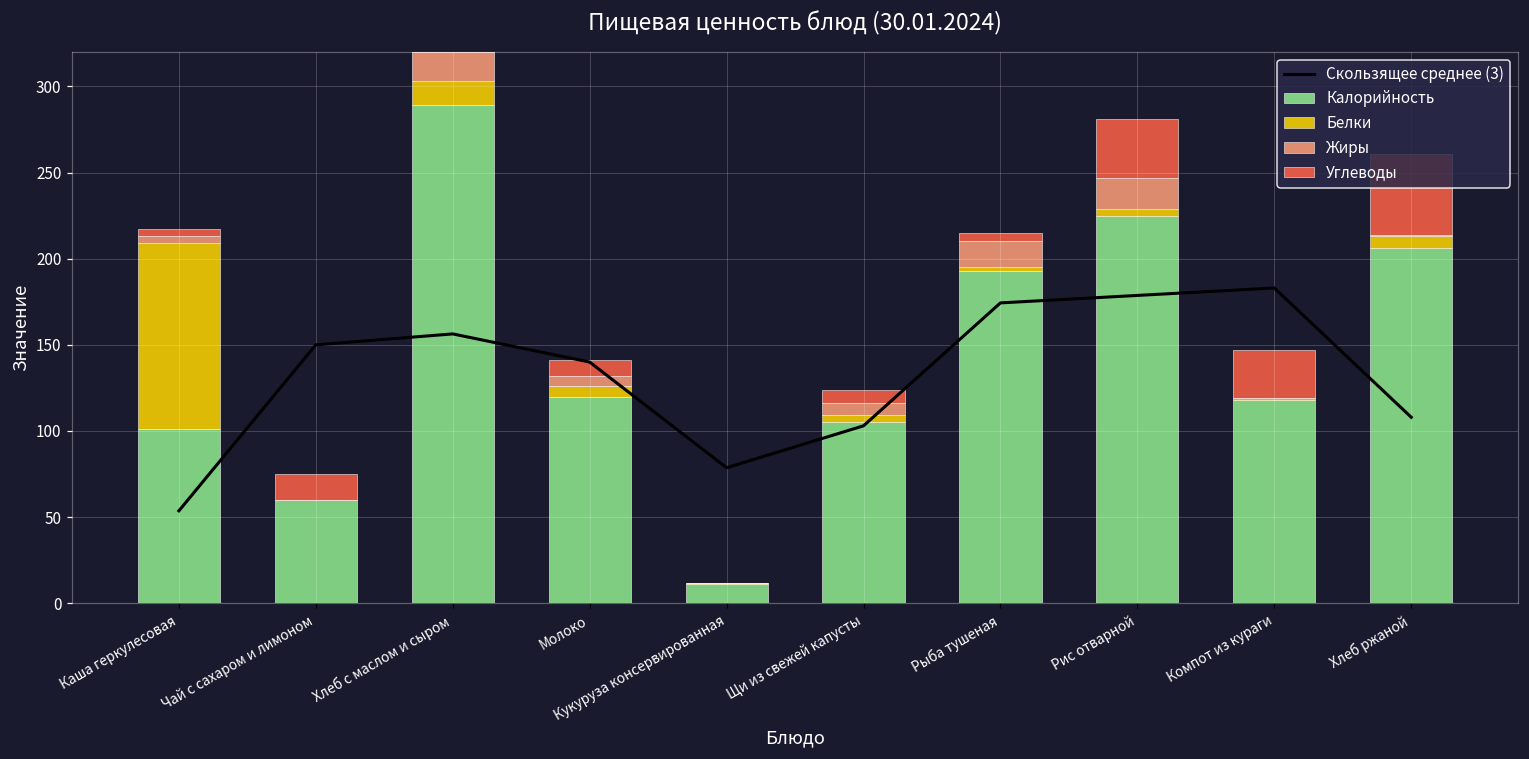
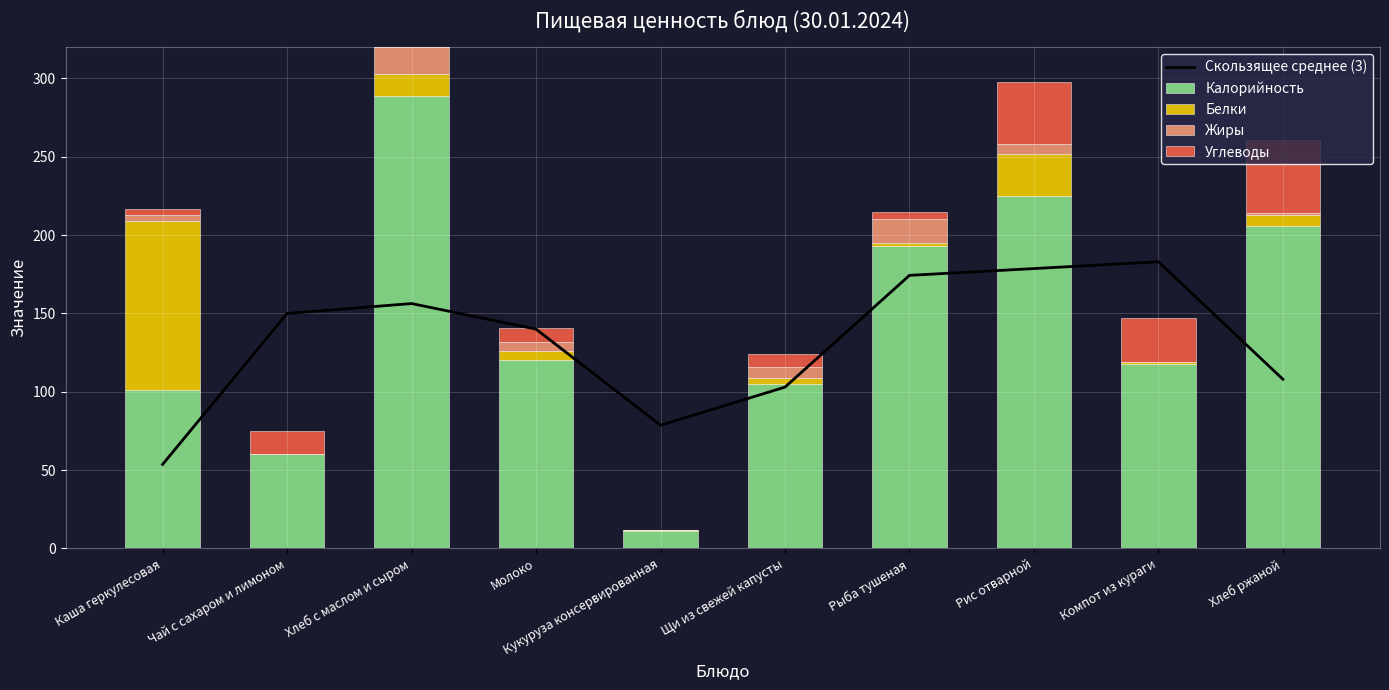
Белки, Рис отварной: 4 -> 27
Жиры, Рис отварной: 18 -> 6
Углеводы, Рис отварной: 34 -> 40
